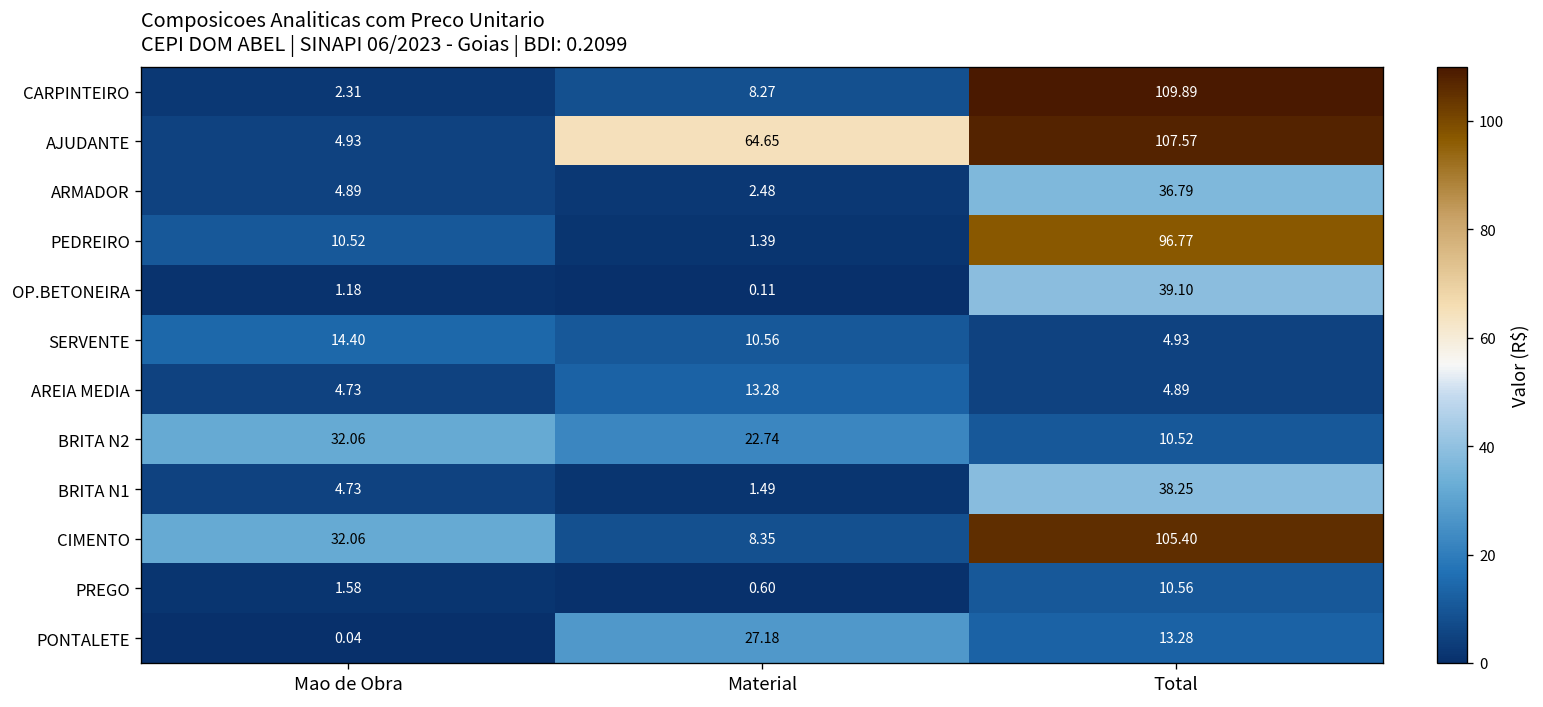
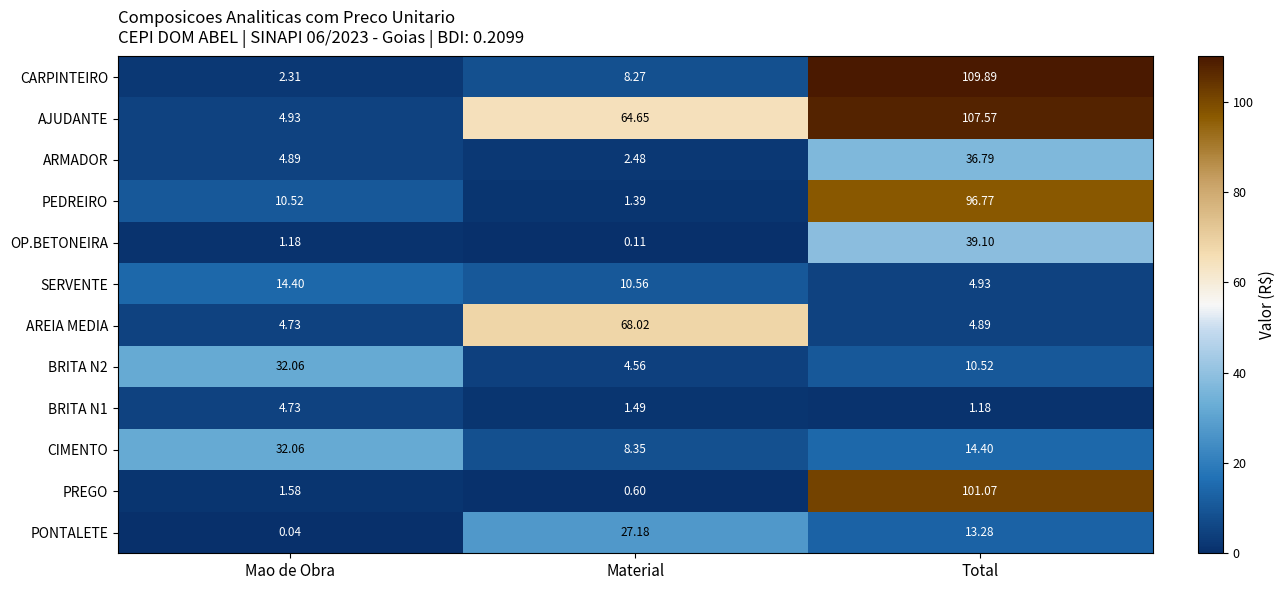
AREIA MEDIA, Material: 13.28 -> 68.02
BRITA N2, Material: 22.74 -> 4.56
BRITA N1, Total: 38.25 -> 1.18
CIMENTO, Total: 105.40 -> 14.40
PREGO, Total: 10.56 -> 101.07
